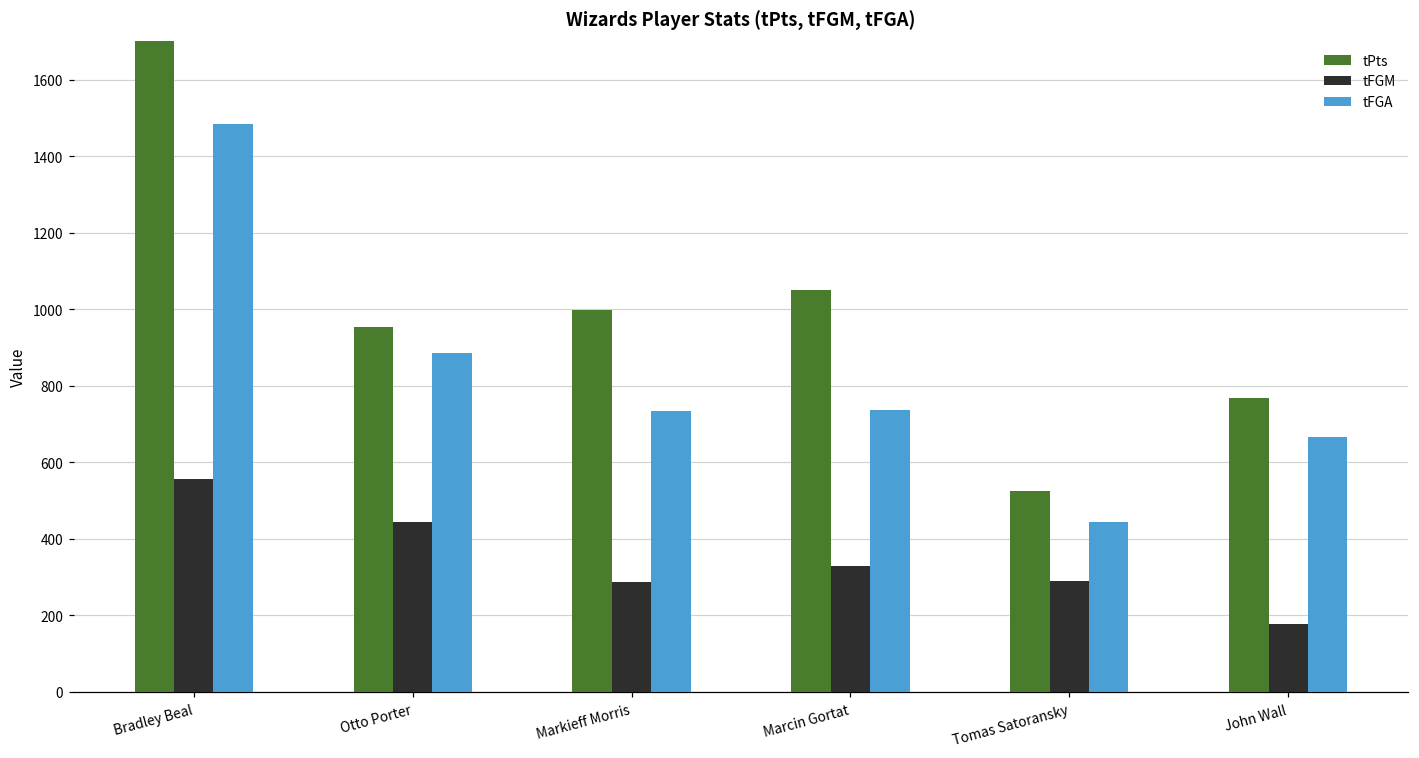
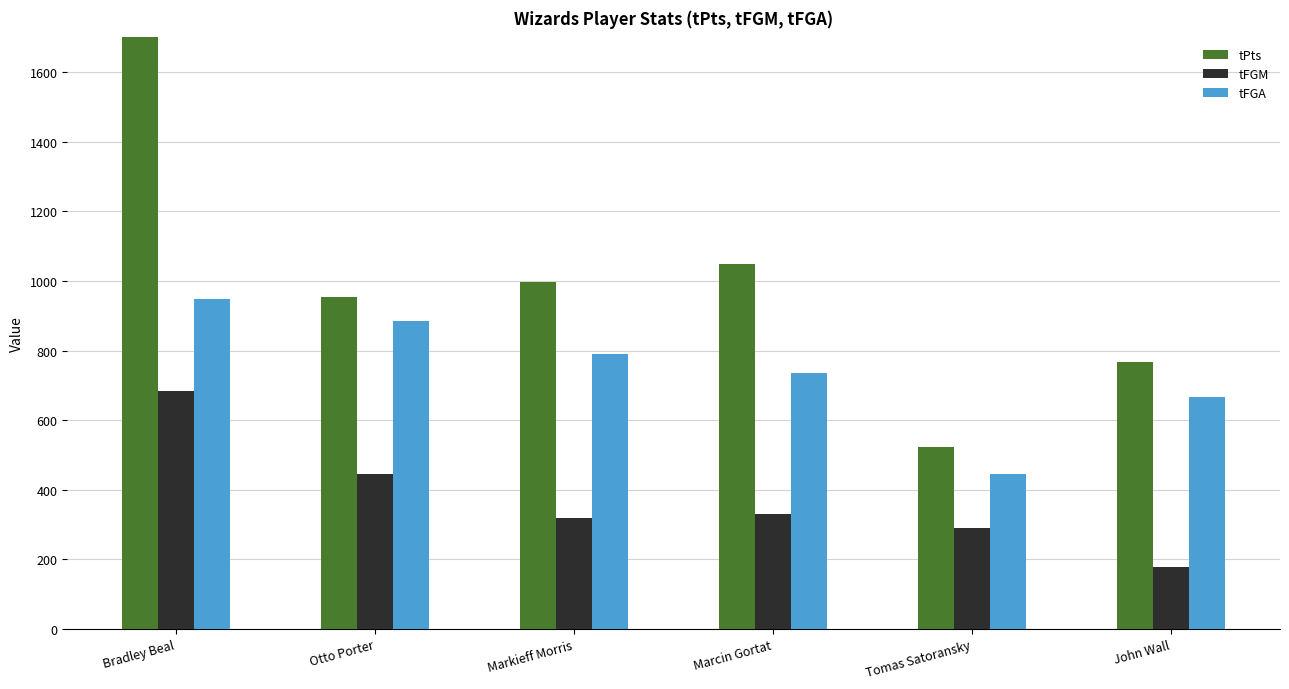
tFGM, Bradley Beal: 560 -> 680
tFGA, Bradley Beal: 1480 -> 950
tFGM, Markieff Morris: 290 -> 320
tFGA, Markieff Morris: 730 -> 790
